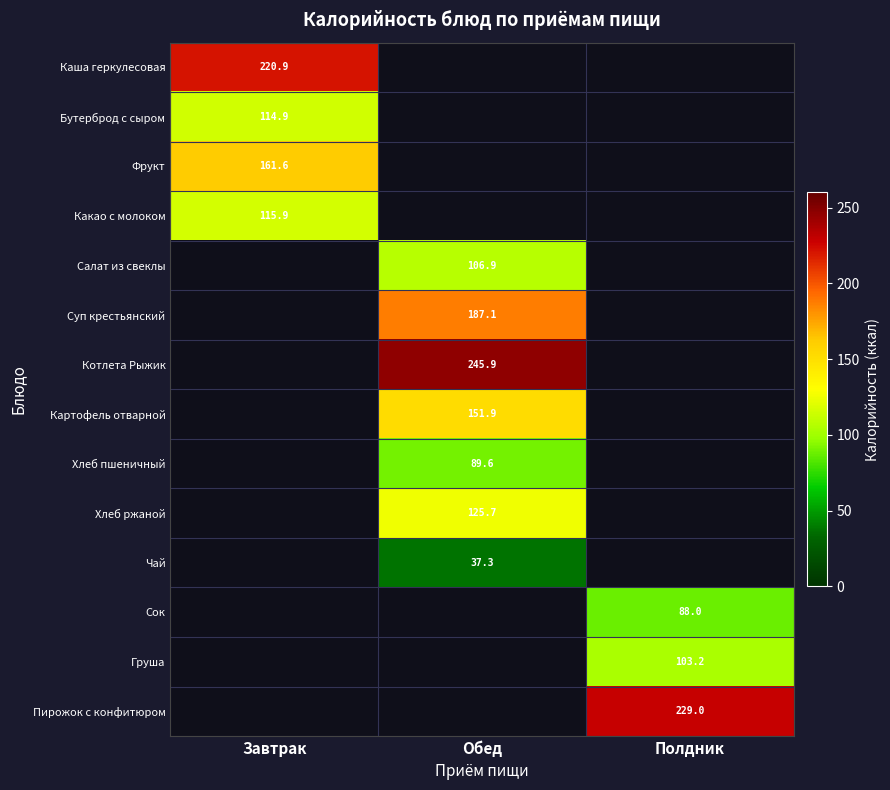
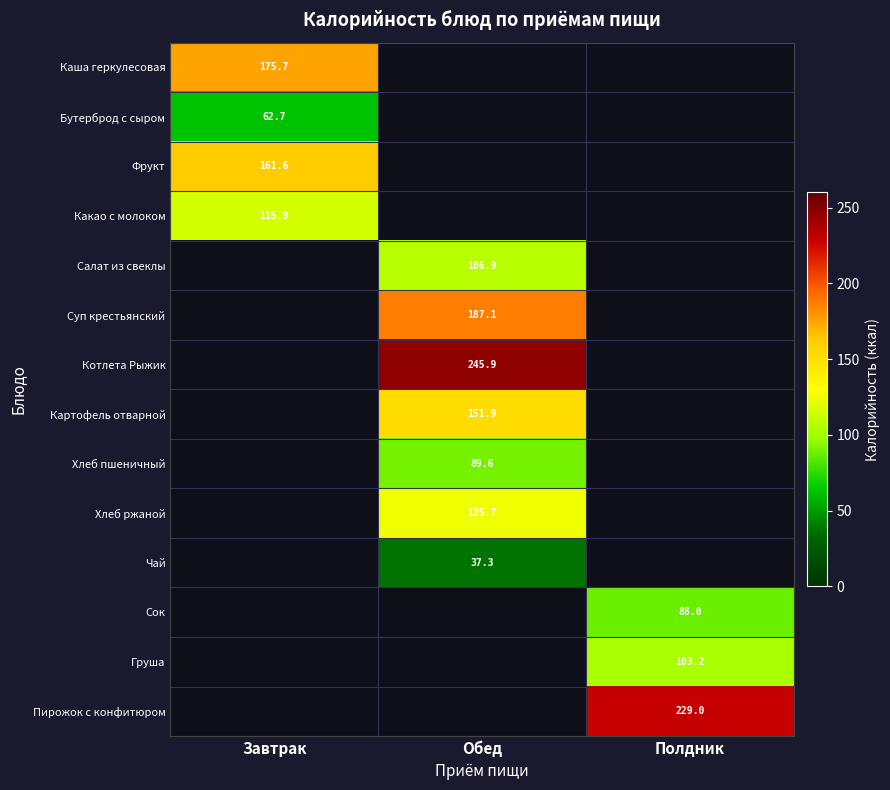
Каша геркулесовая, Завтрак: 220.9 -> 175.7
Бутерброд с сыром, Завтрак: 114.9 -> 62.7
